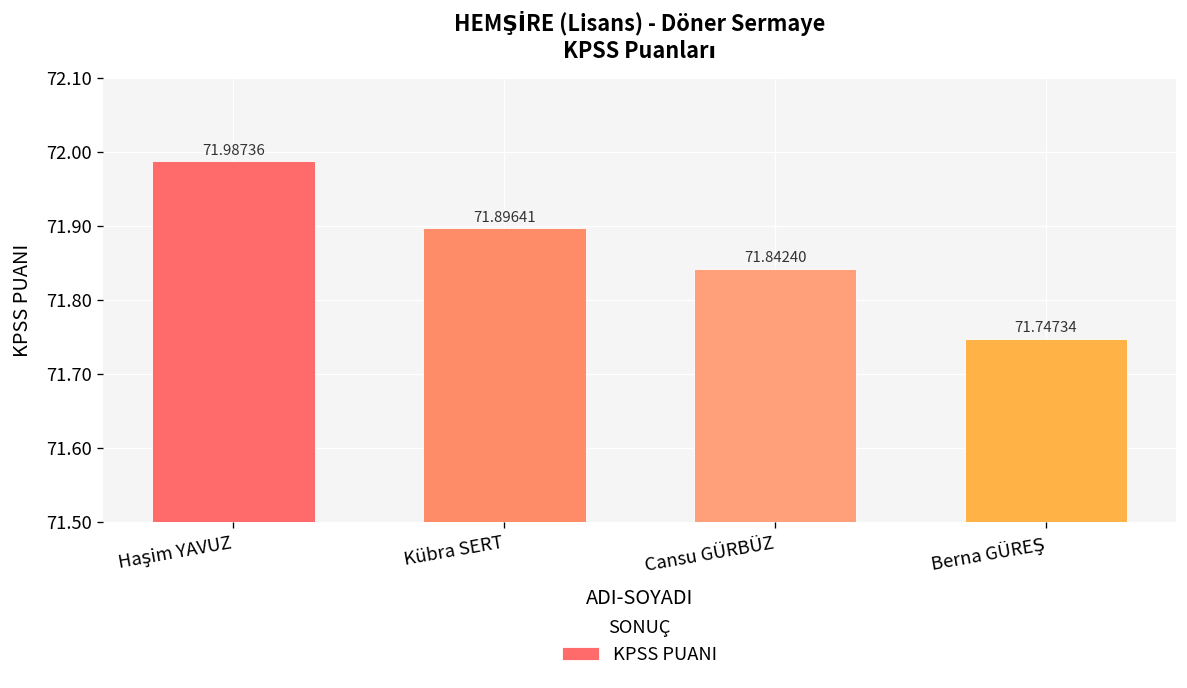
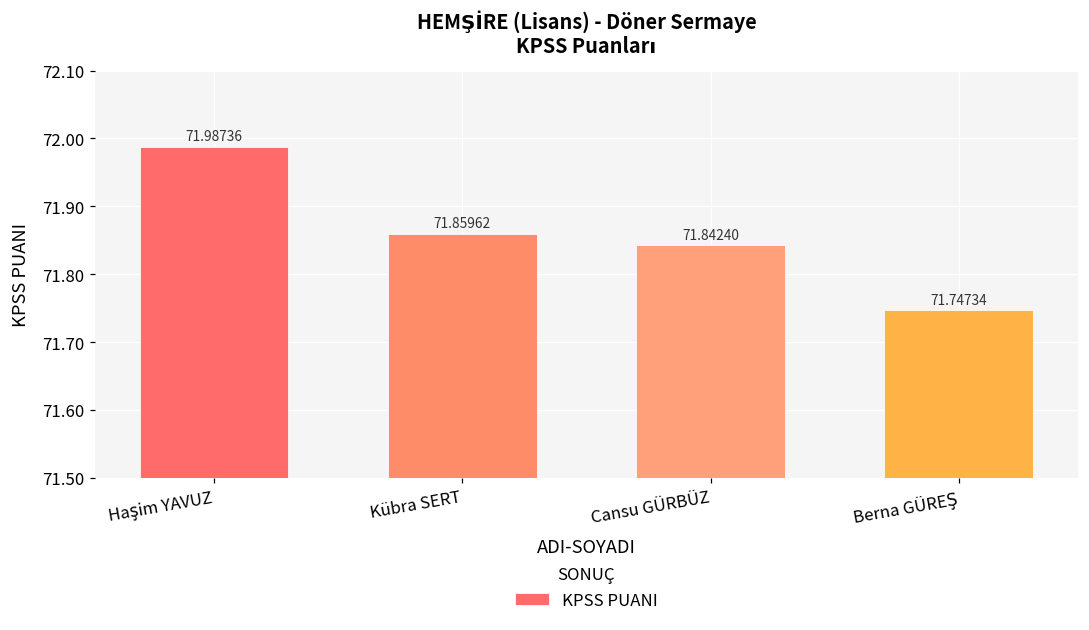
Kübra SERT: 71.89641 -> 71.85962
